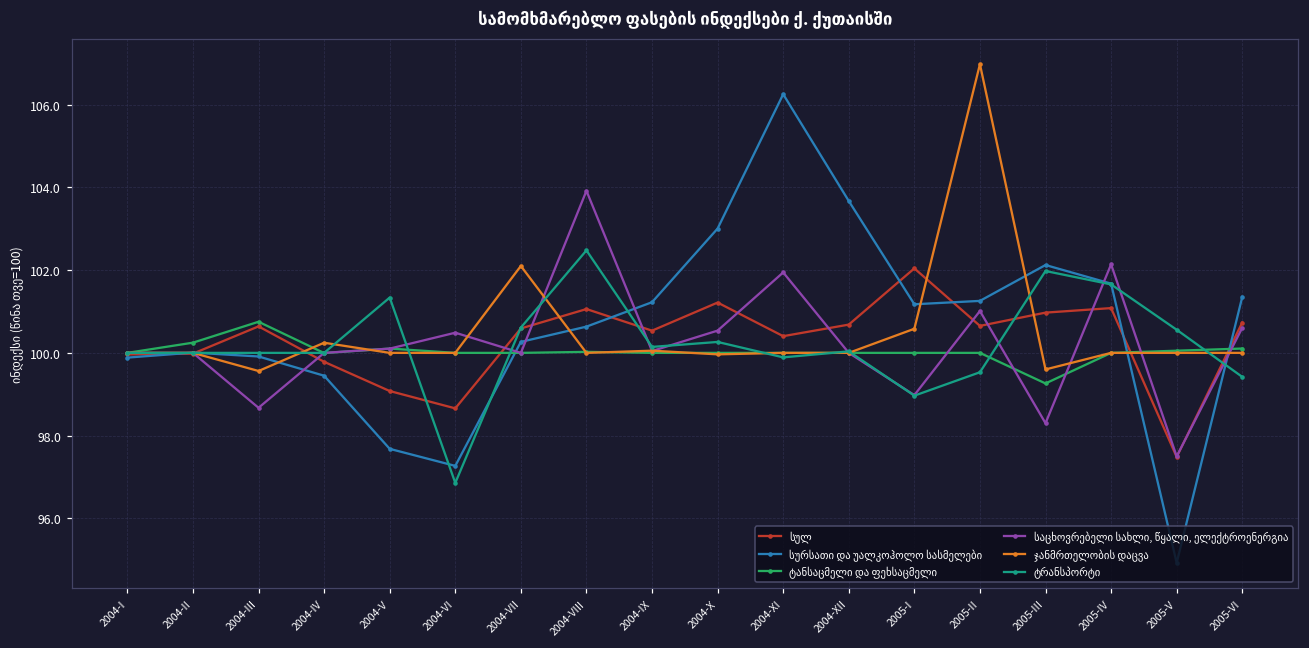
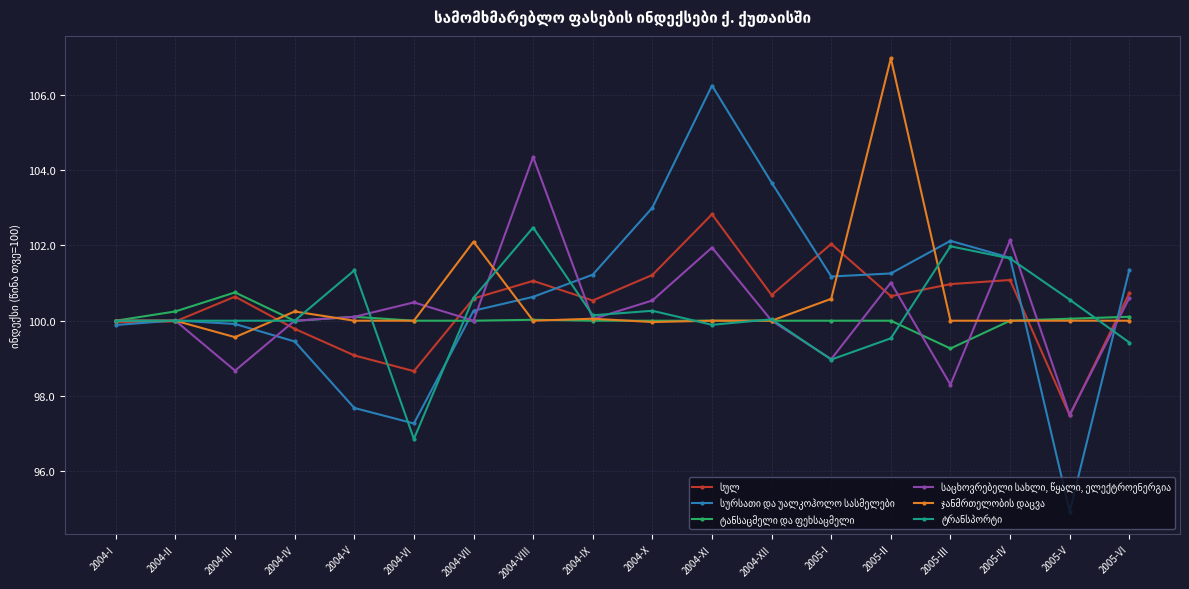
საცხოვრებელი სახლი, წყალი, ელექტროენერგია, 2004-VIII: 103.9 -> 104.4
სულ, 2004-XI: 100.4 -> 102.8
ჯანმრთელობის დაცვა, 2005-III: 99.6 -> 100.0
